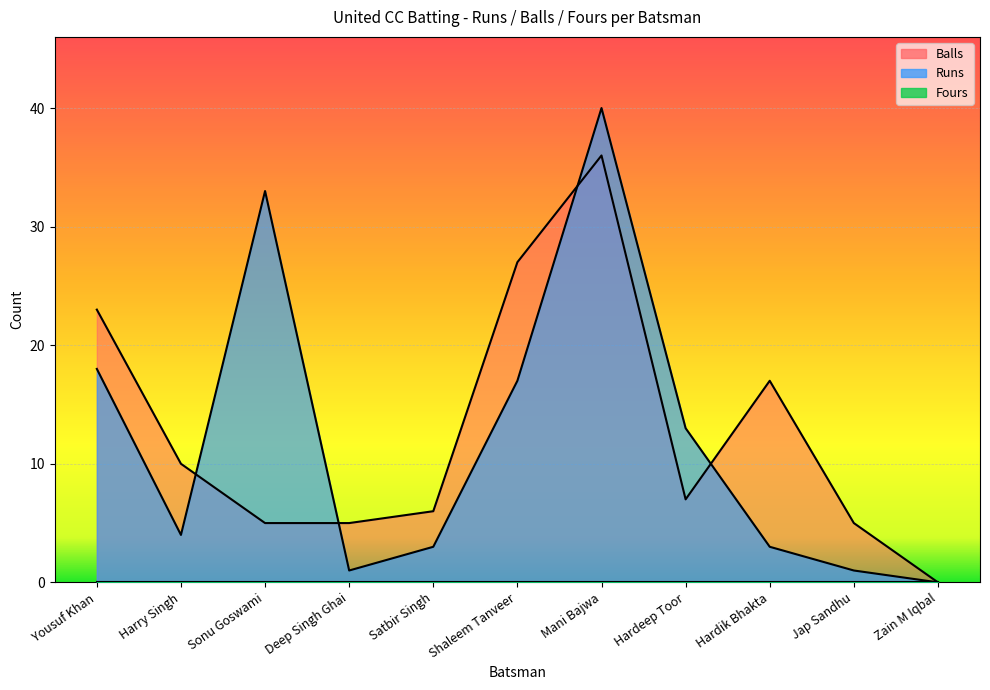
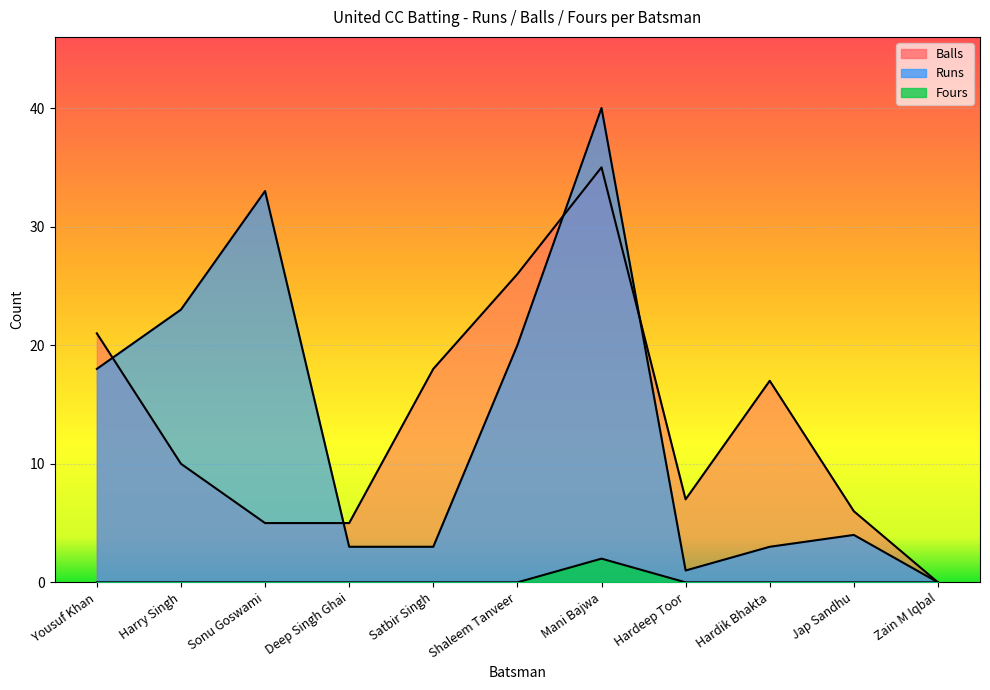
Balls, Yousuf Khan: 23 -> 21
Runs, Harry Singh: 4 -> 23
Runs, Deep Singh Ghai: 1 -> 3
Balls, Satbir Singh: 6 -> 18
Balls, Shaleem Tanveer: 27 -> 26
Runs, Shaleem Tanveer: 17 -> 20
Balls, Mani Bajwa: 36 -> 35
Fours, Mani Bajwa: 0 -> 2
Runs, Hardeep Toor: 13 -> 1
Balls, Jap Sandhu: 5 -> 6
Runs, Jap Sandhu: 1 -> 4
